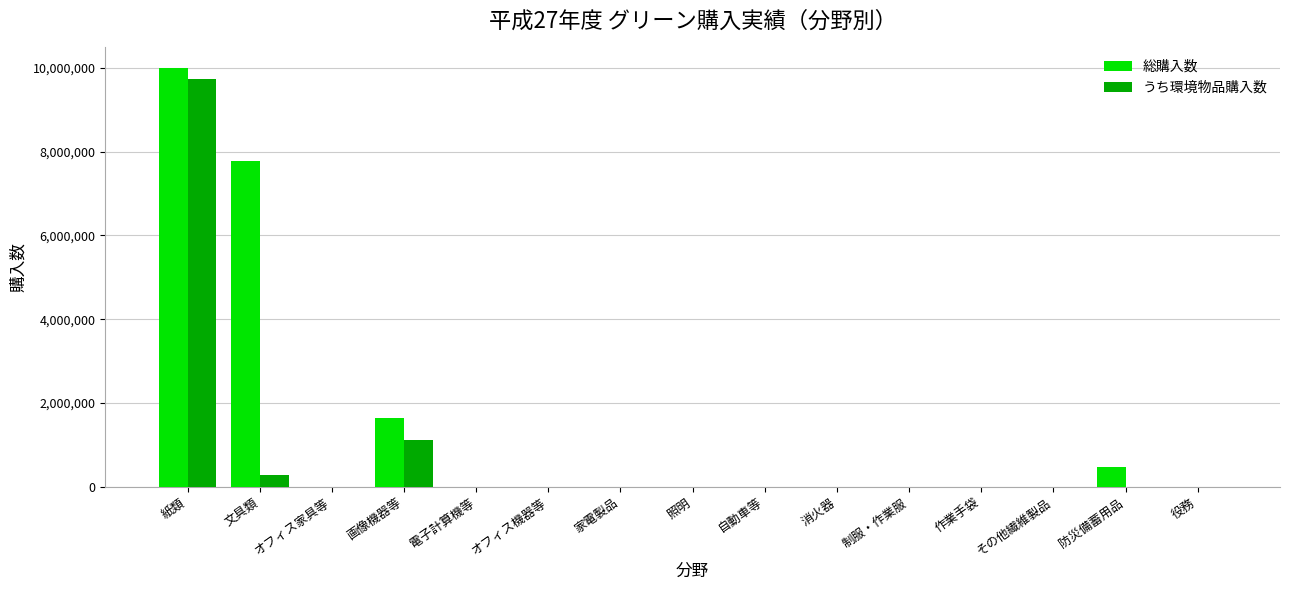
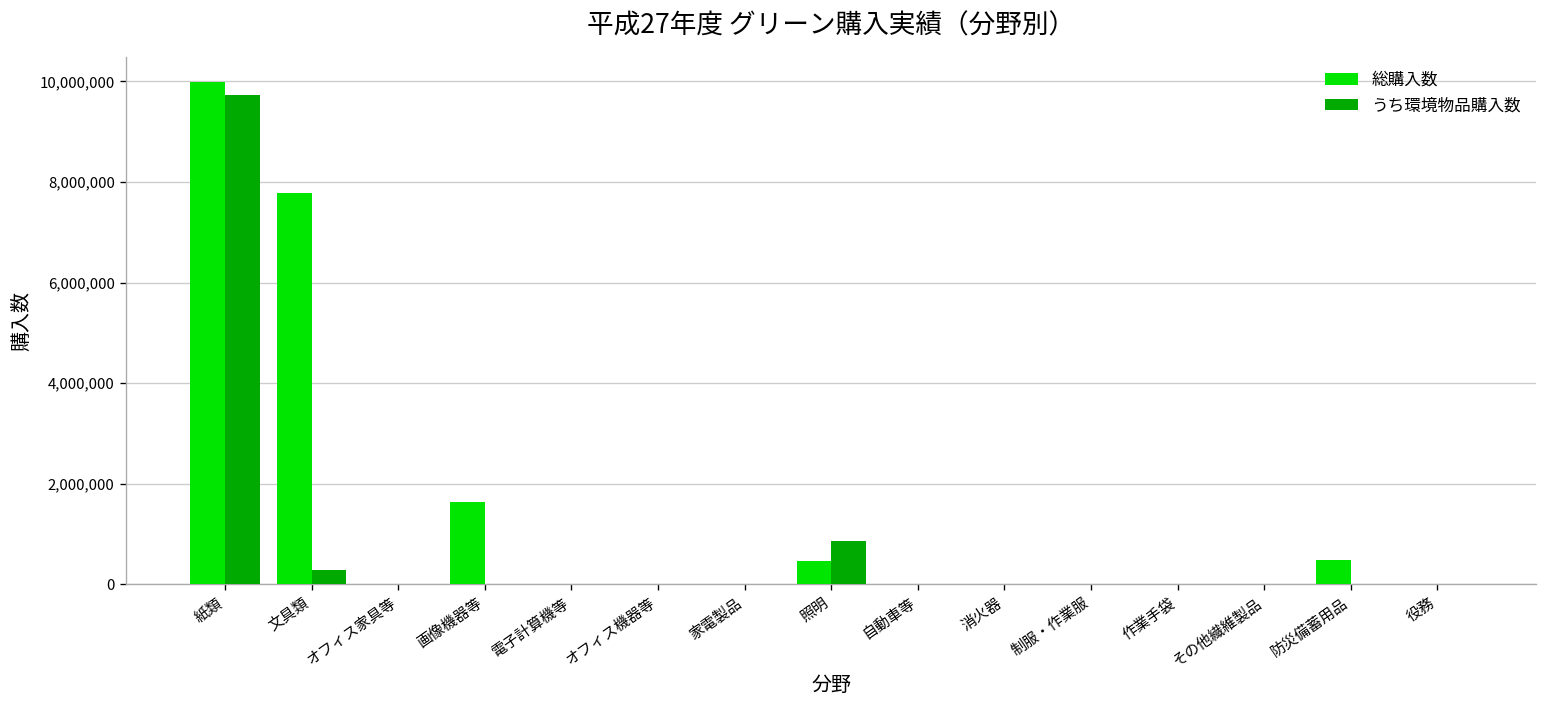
うち環境物品購入数, 画像機器等: 1,100,000 -> 0
総購入数, 照明: 0 -> 500,000
うち環境物品購入数, 照明: 0 -> 900,000
